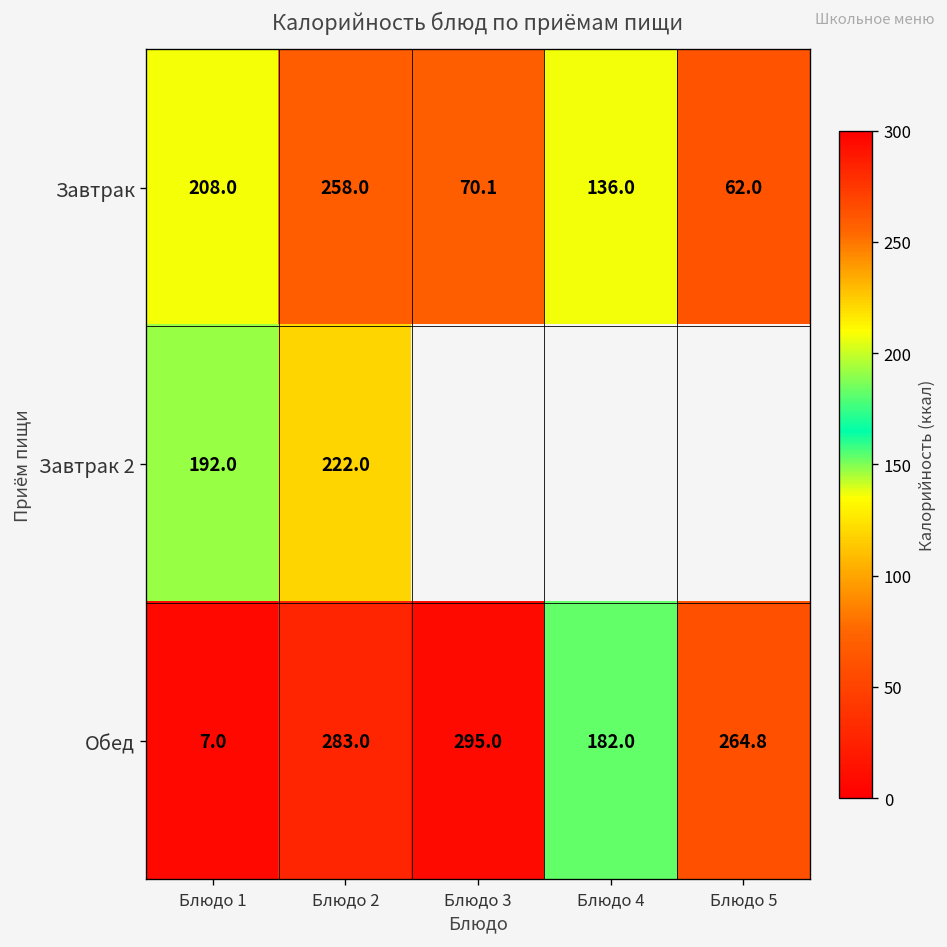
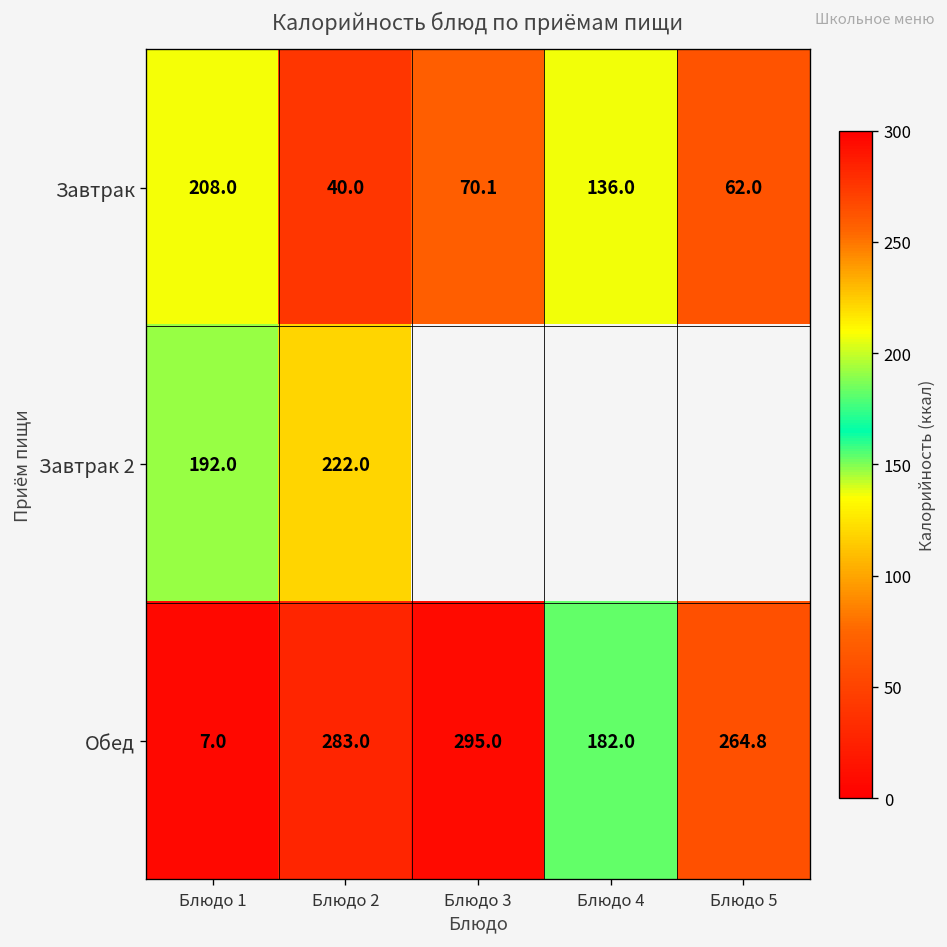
Завтрак, Блюдо 2: 258.0 -> 40.0
